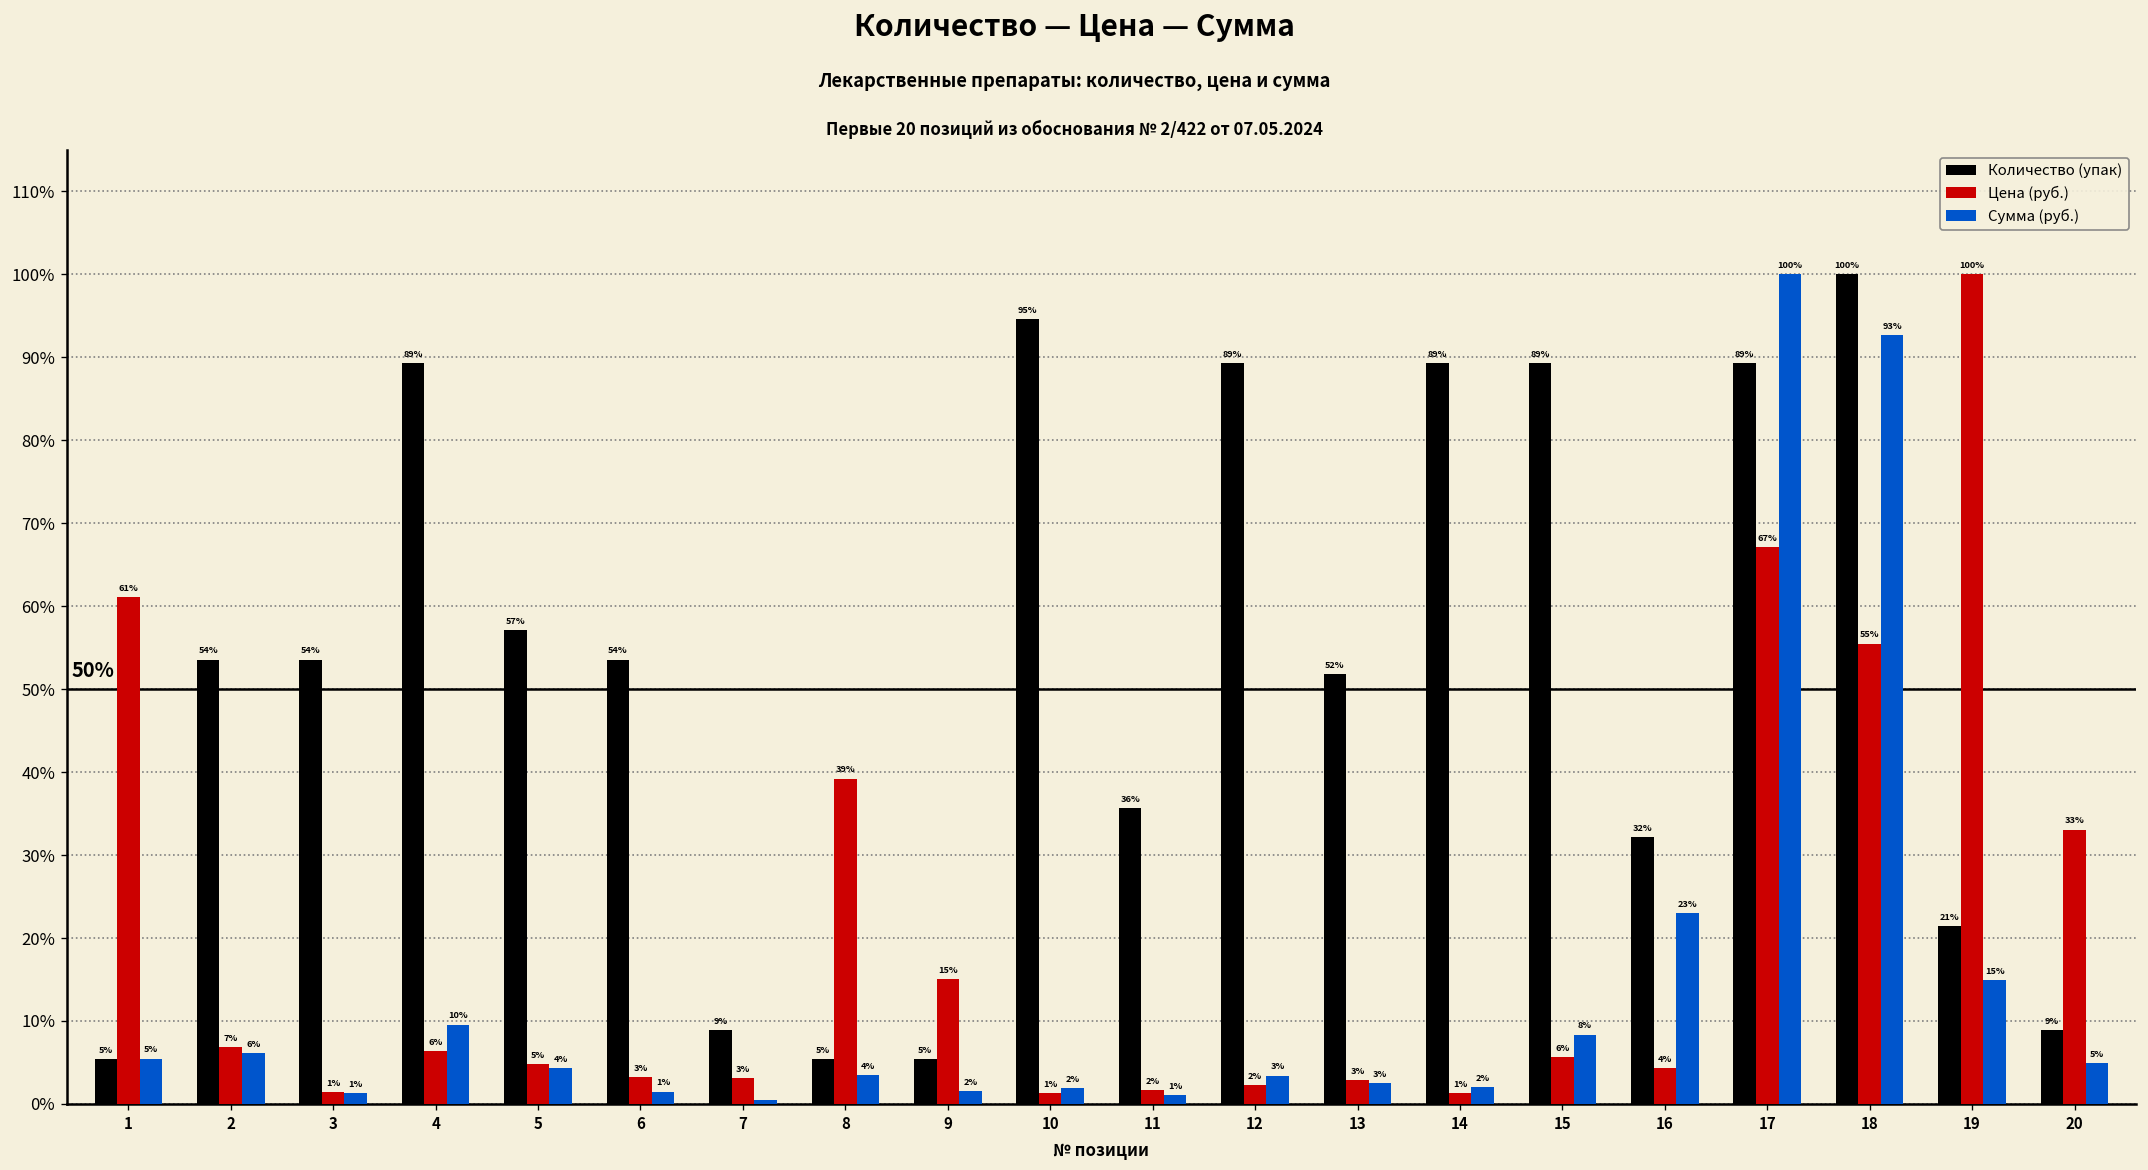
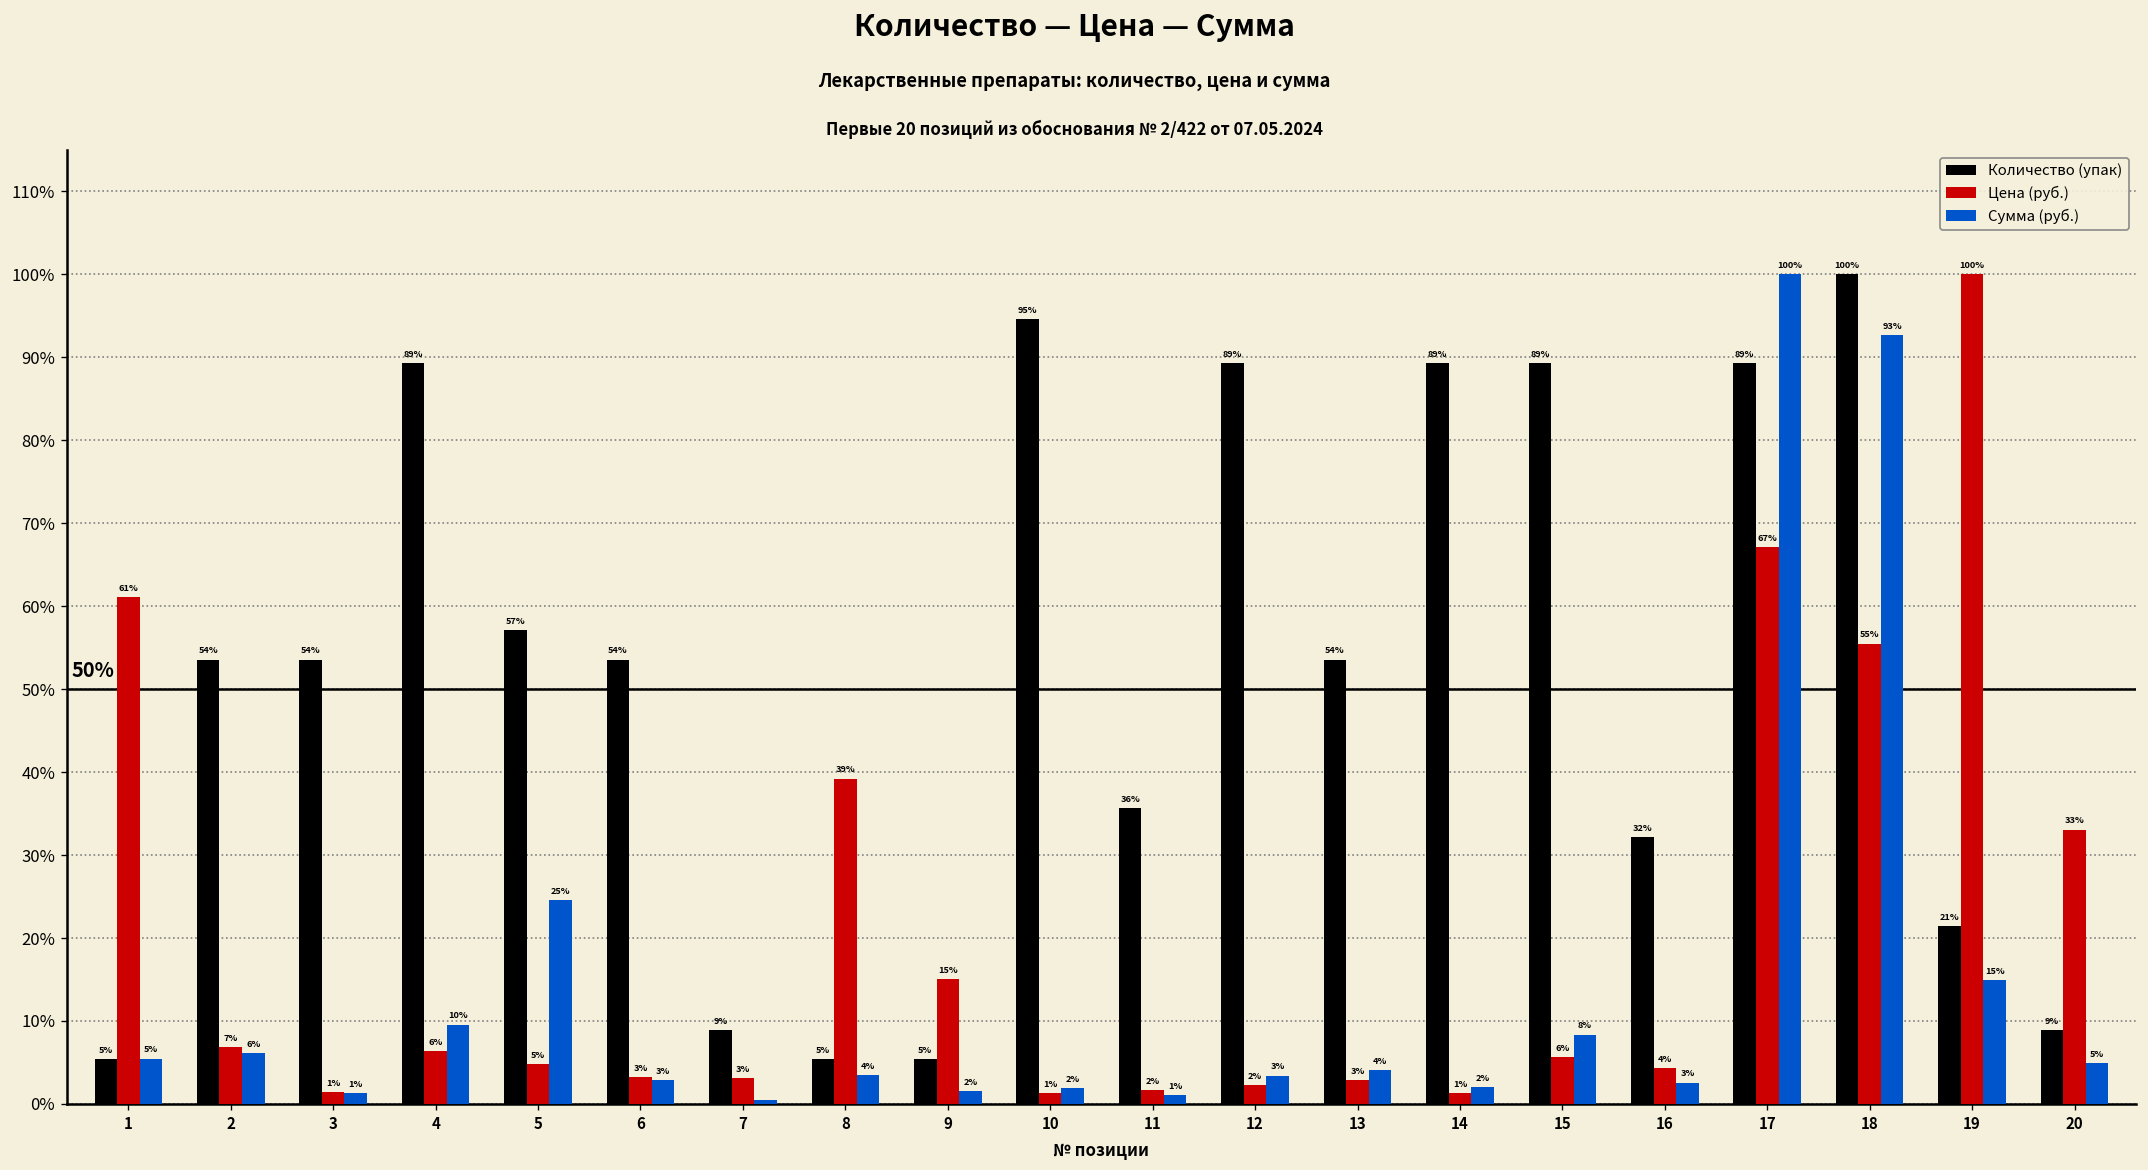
Сумма (руб.), 5: 4% -> 25%
Сумма (руб.), 6: 1% -> 3%
Количество (упак), 13: 52% -> 54%
Сумма (руб.), 13: 3% -> 4%
Сумма (руб.), 16: 23% -> 3%
